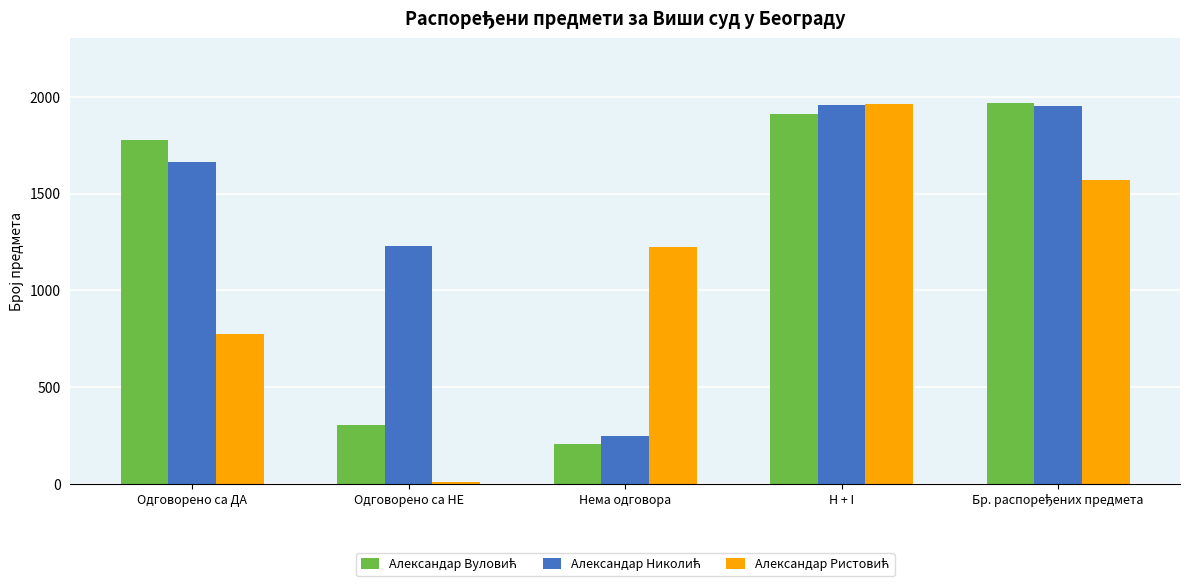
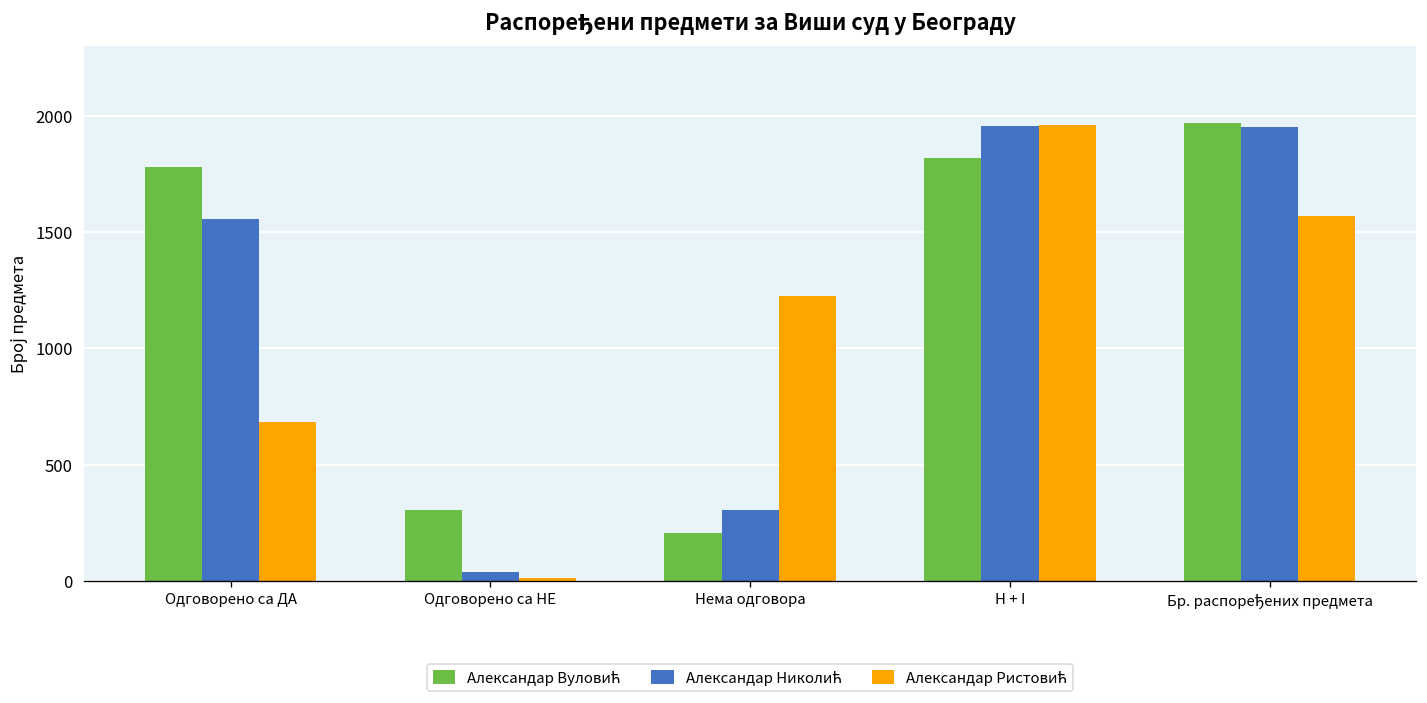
Александар Николић, Одговорено са ДА: 1660 -> 1560
Александар Ристовић, Одговорено са ДА: 780 -> 690
Александар Николић, Одговорено са НЕ: 1230 -> 40
Александар Николић, Нема одговора: 250 -> 300
Александар Вуловић, H + I: 1910 -> 1820
